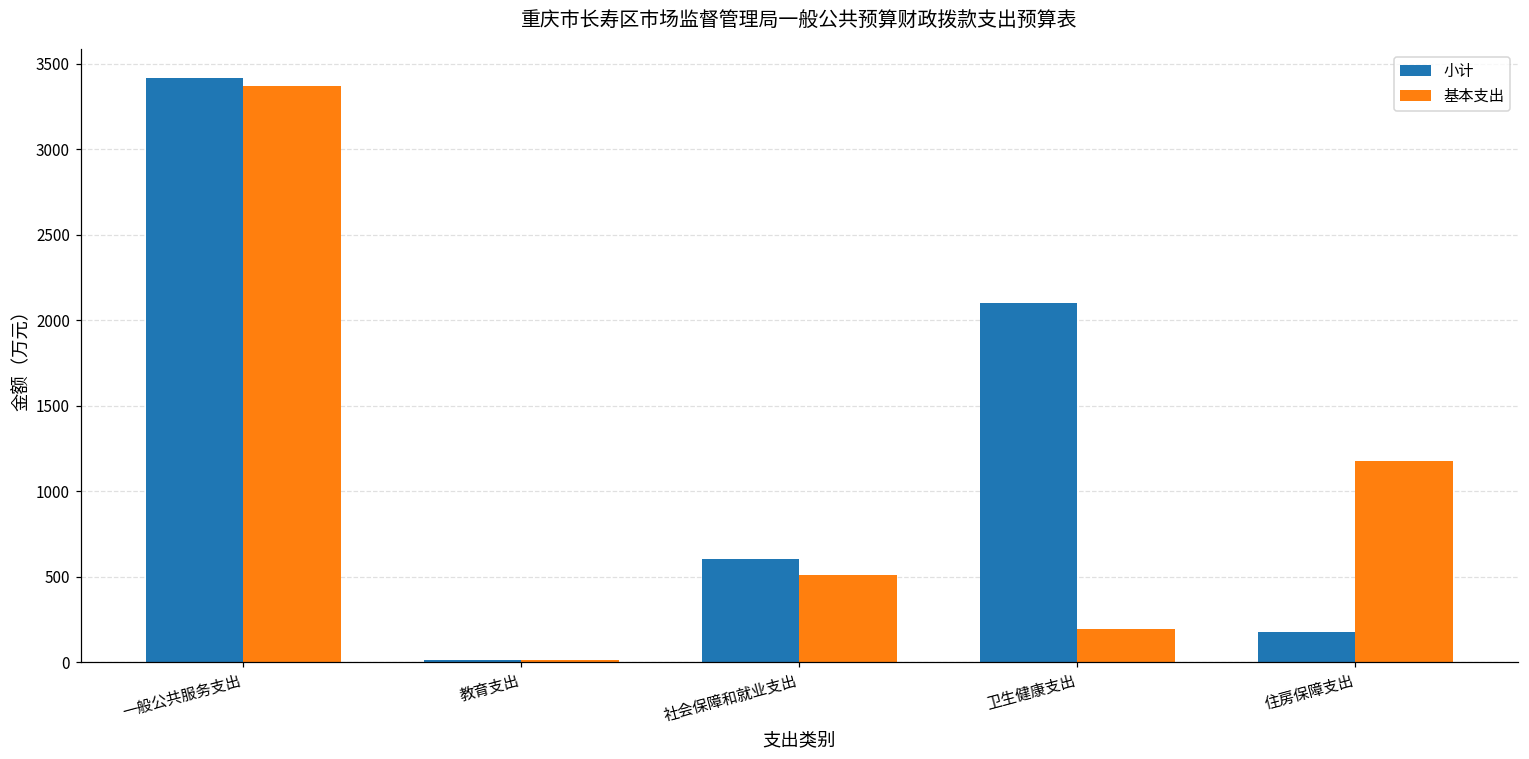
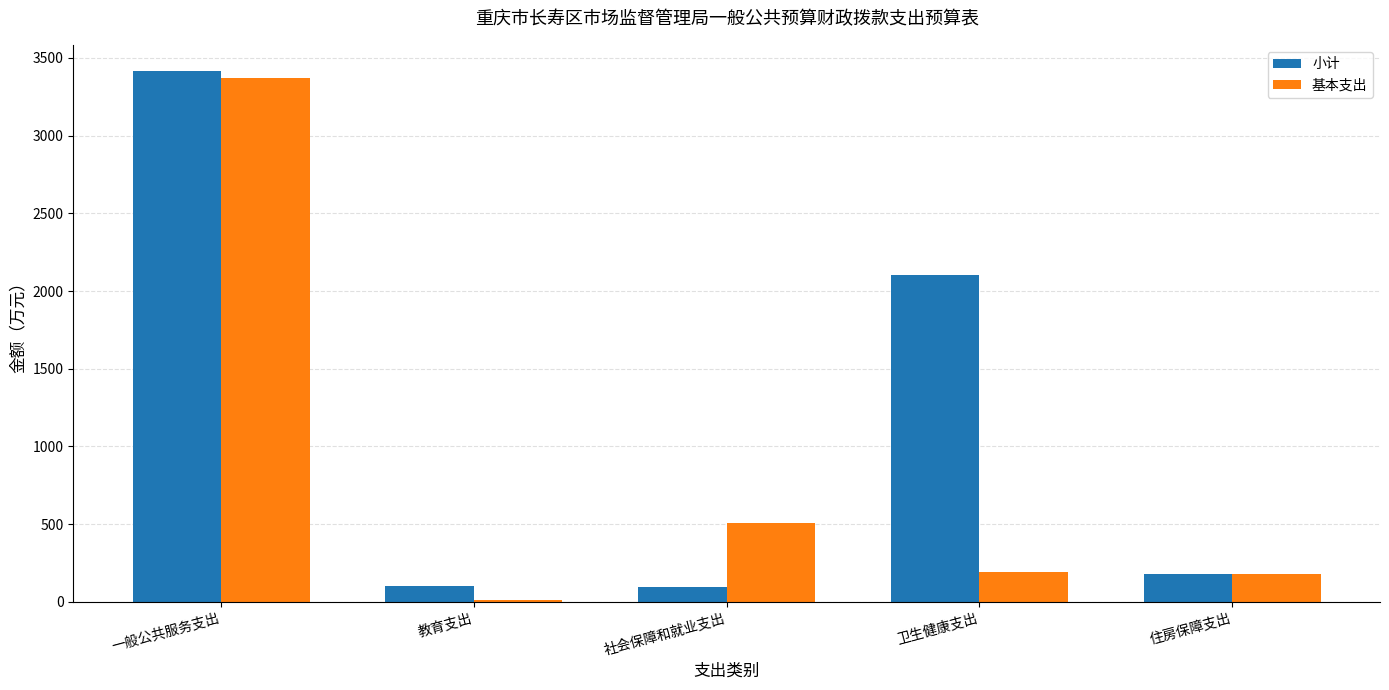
小计, 教育支出: 10 -> 100
小计, 社会保障和就业支出: 600 -> 100
基本支出, 住房保障支出: 1180 -> 180
